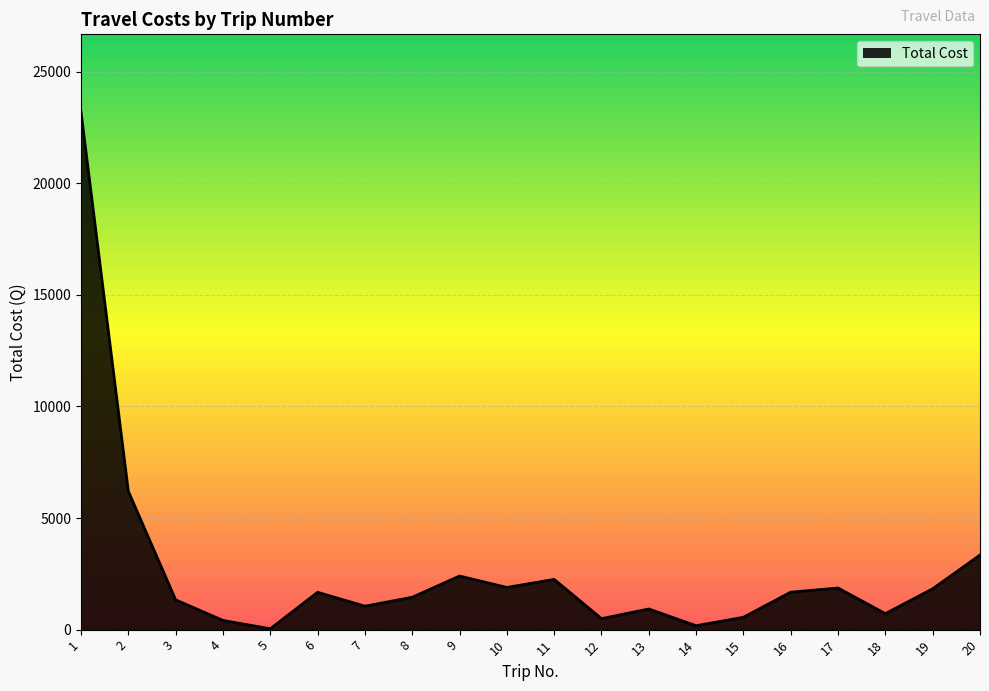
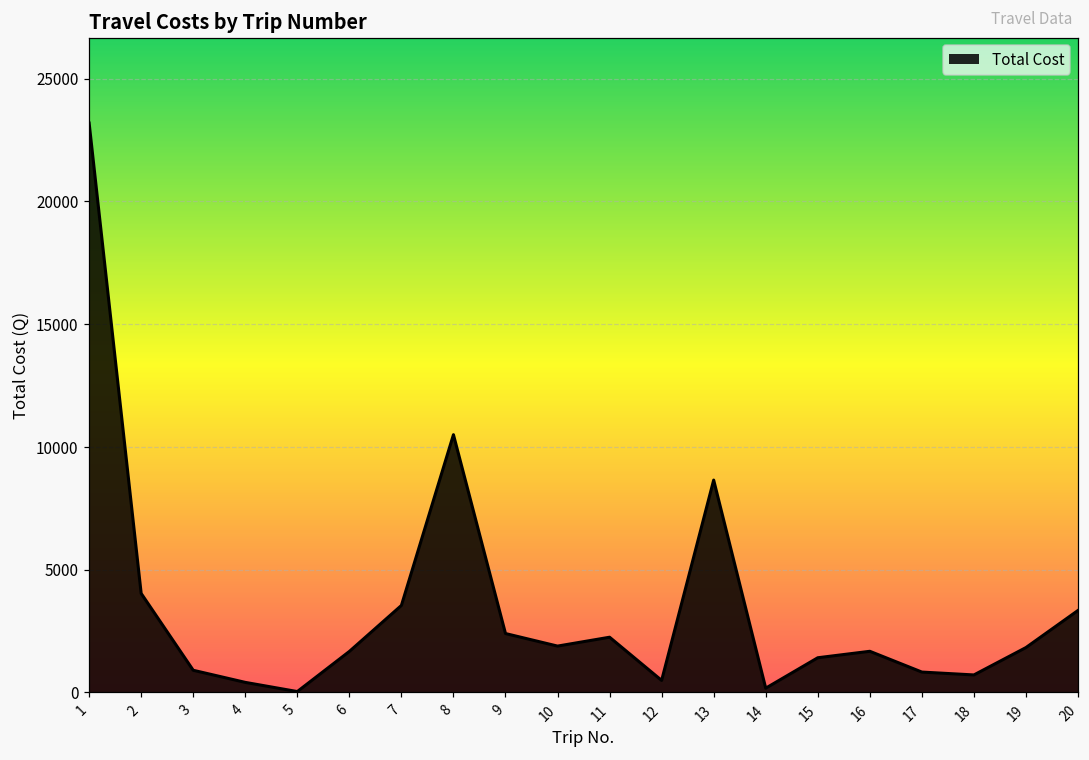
2: 6200 -> 4000
3: 1300 -> 900
7: 1100 -> 3500
8: 1500 -> 10500
13: 900 -> 8700
15: 600 -> 1400
17: 1900 -> 800
